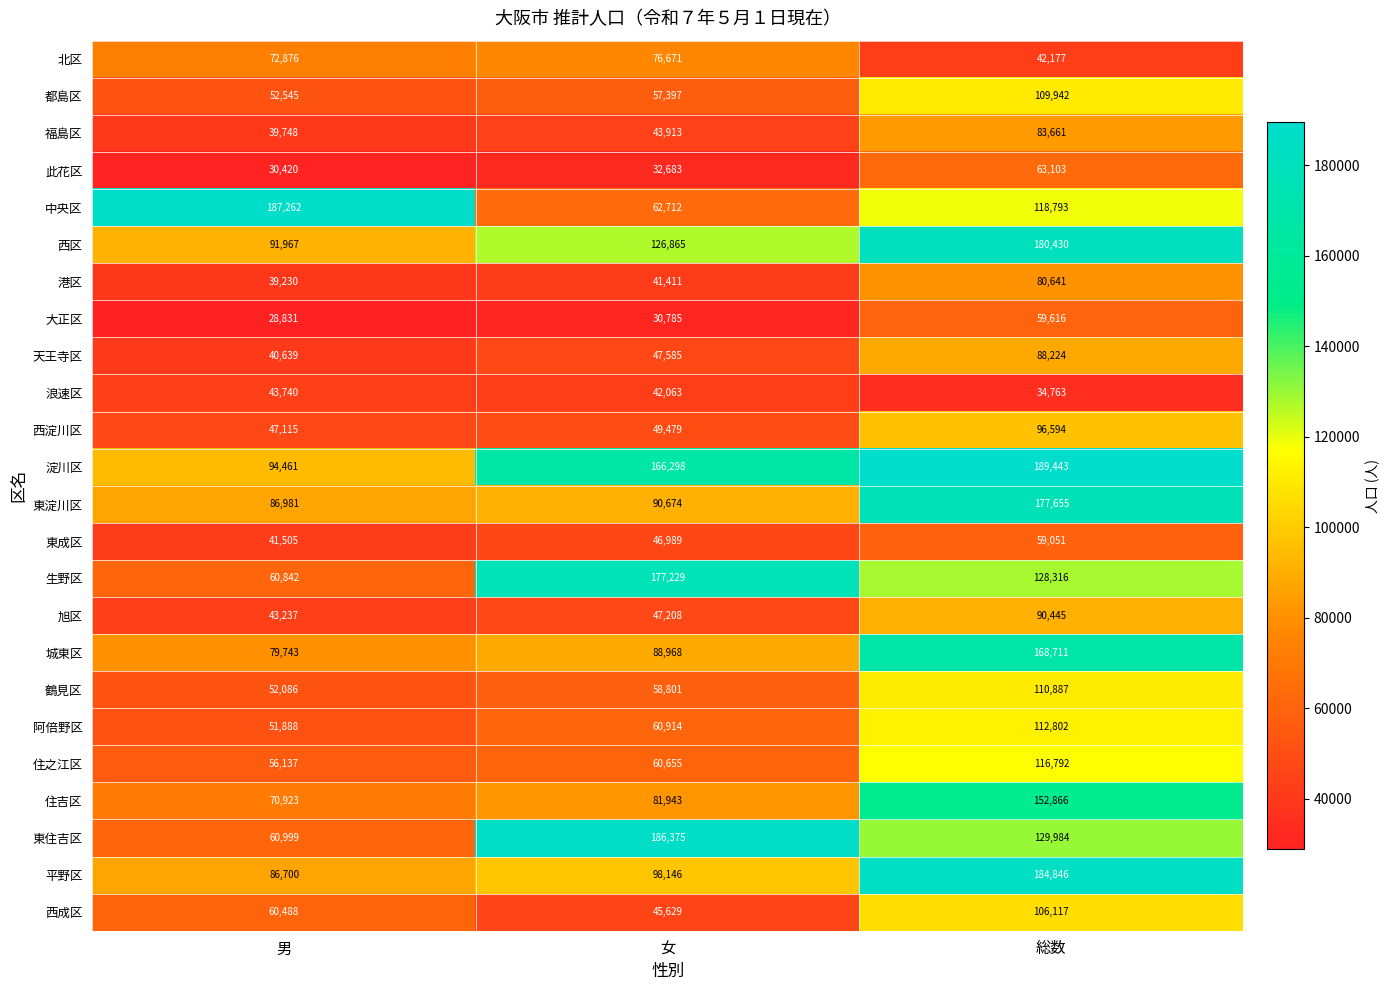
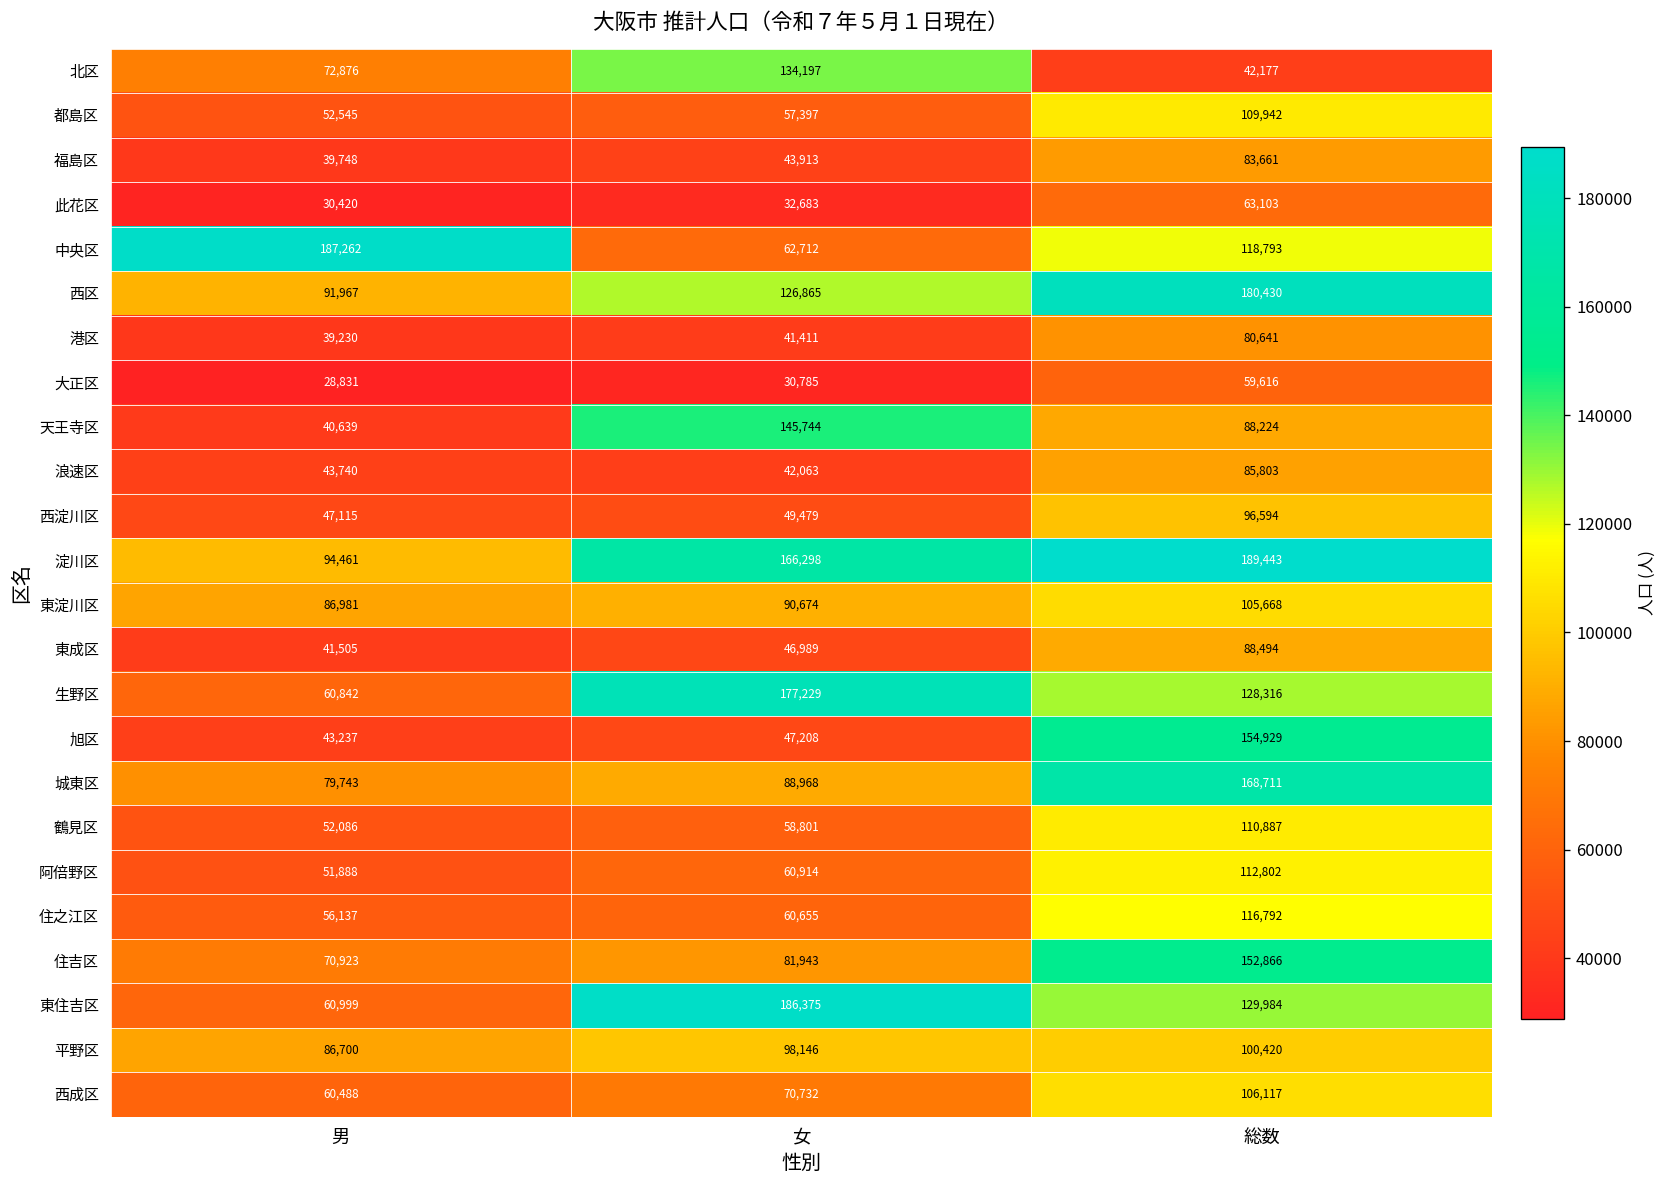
北区, 女: 76,671 -> 134,197
天王寺区, 女: 47,585 -> 145,744
浪速区, 総数: 34,763 -> 85,803
東淀川区, 総数: 177,655 -> 105,668
東成区, 総数: 59,051 -> 88,494
旭区, 総数: 90,445 -> 154,929
平野区, 総数: 184,846 -> 100,420
西成区, 女: 45,629 -> 70,732
